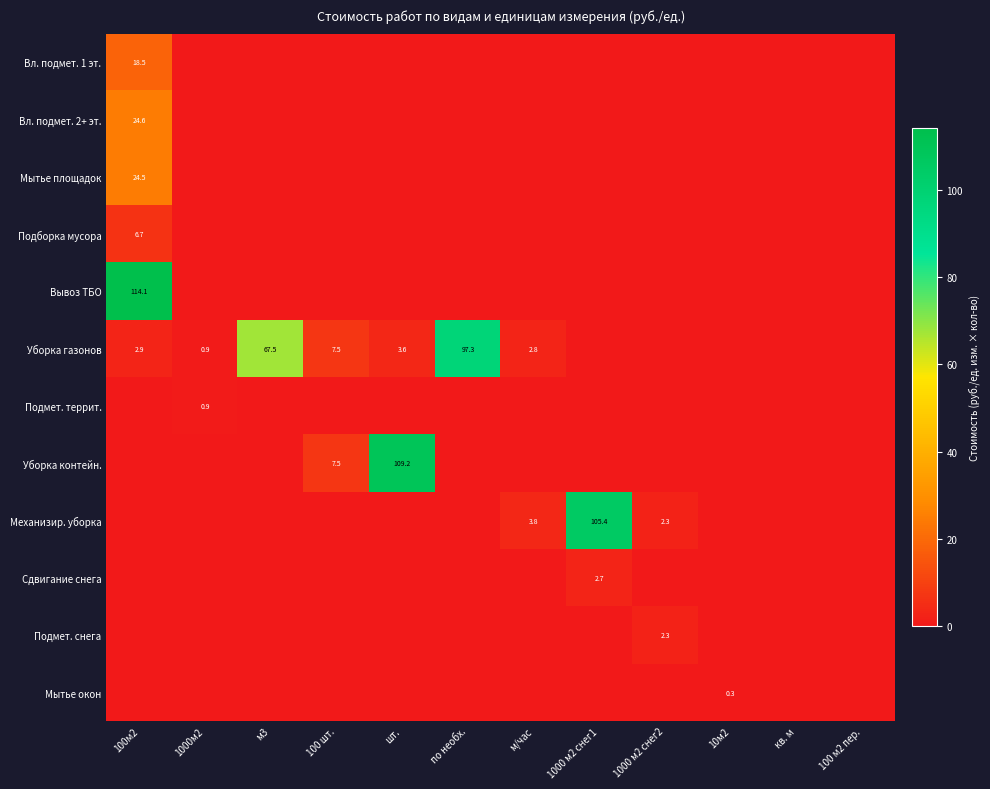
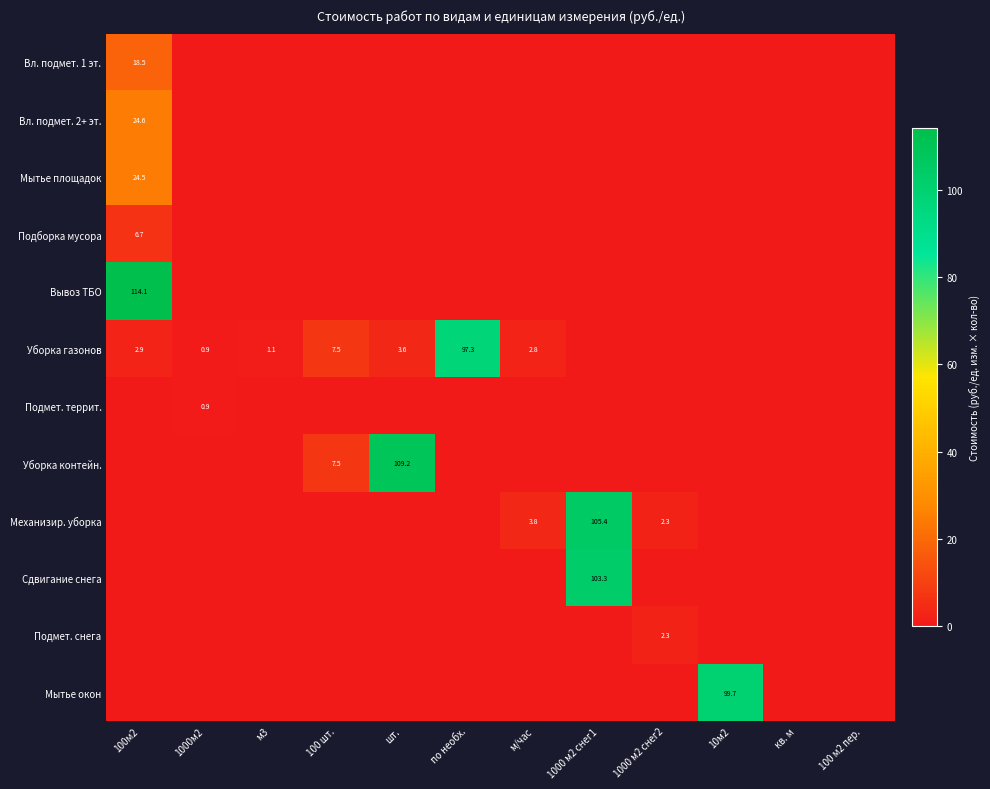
Уборка газонов, м3: 67.5 -> 1.1
Сдвигание снега, 1000 м2 снег1: 2.7 -> 103.3
Мытье окон, 10м2: 0.3 -> 99.7
